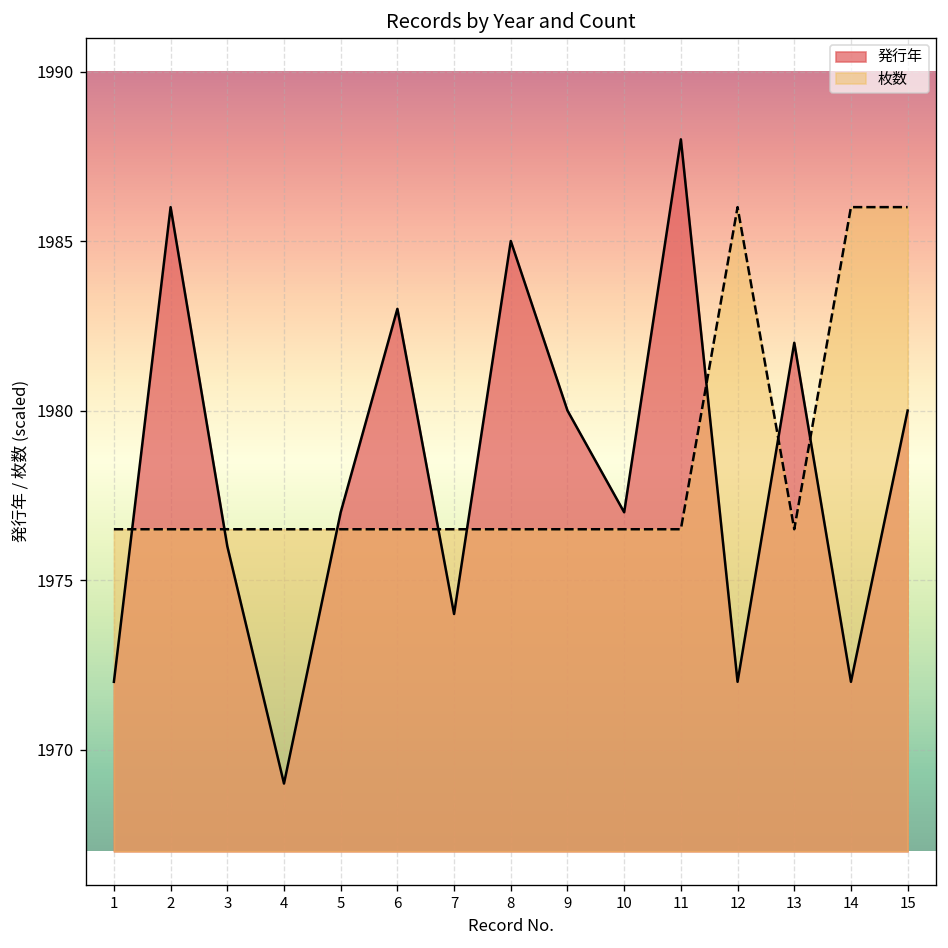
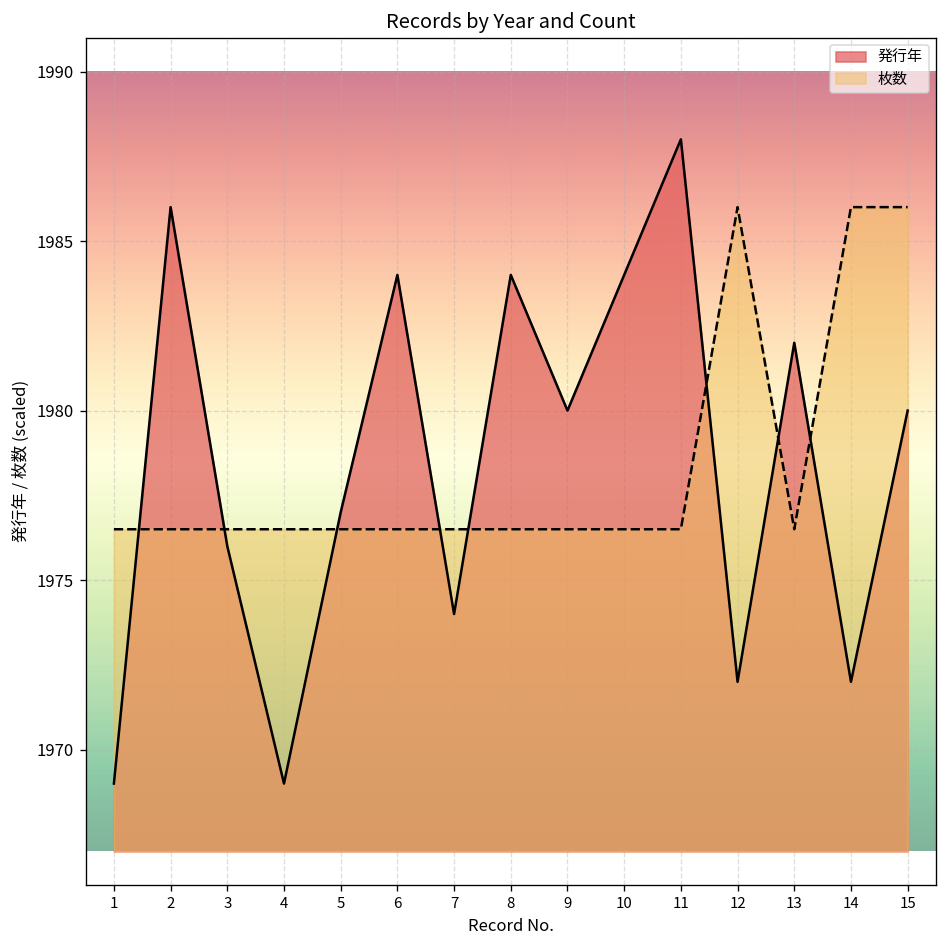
発行年, 1: 1972 -> 1969
発行年, 6: 1983 -> 1984
発行年, 8: 1985 -> 1984
発行年, 10: 1977 -> 1984
